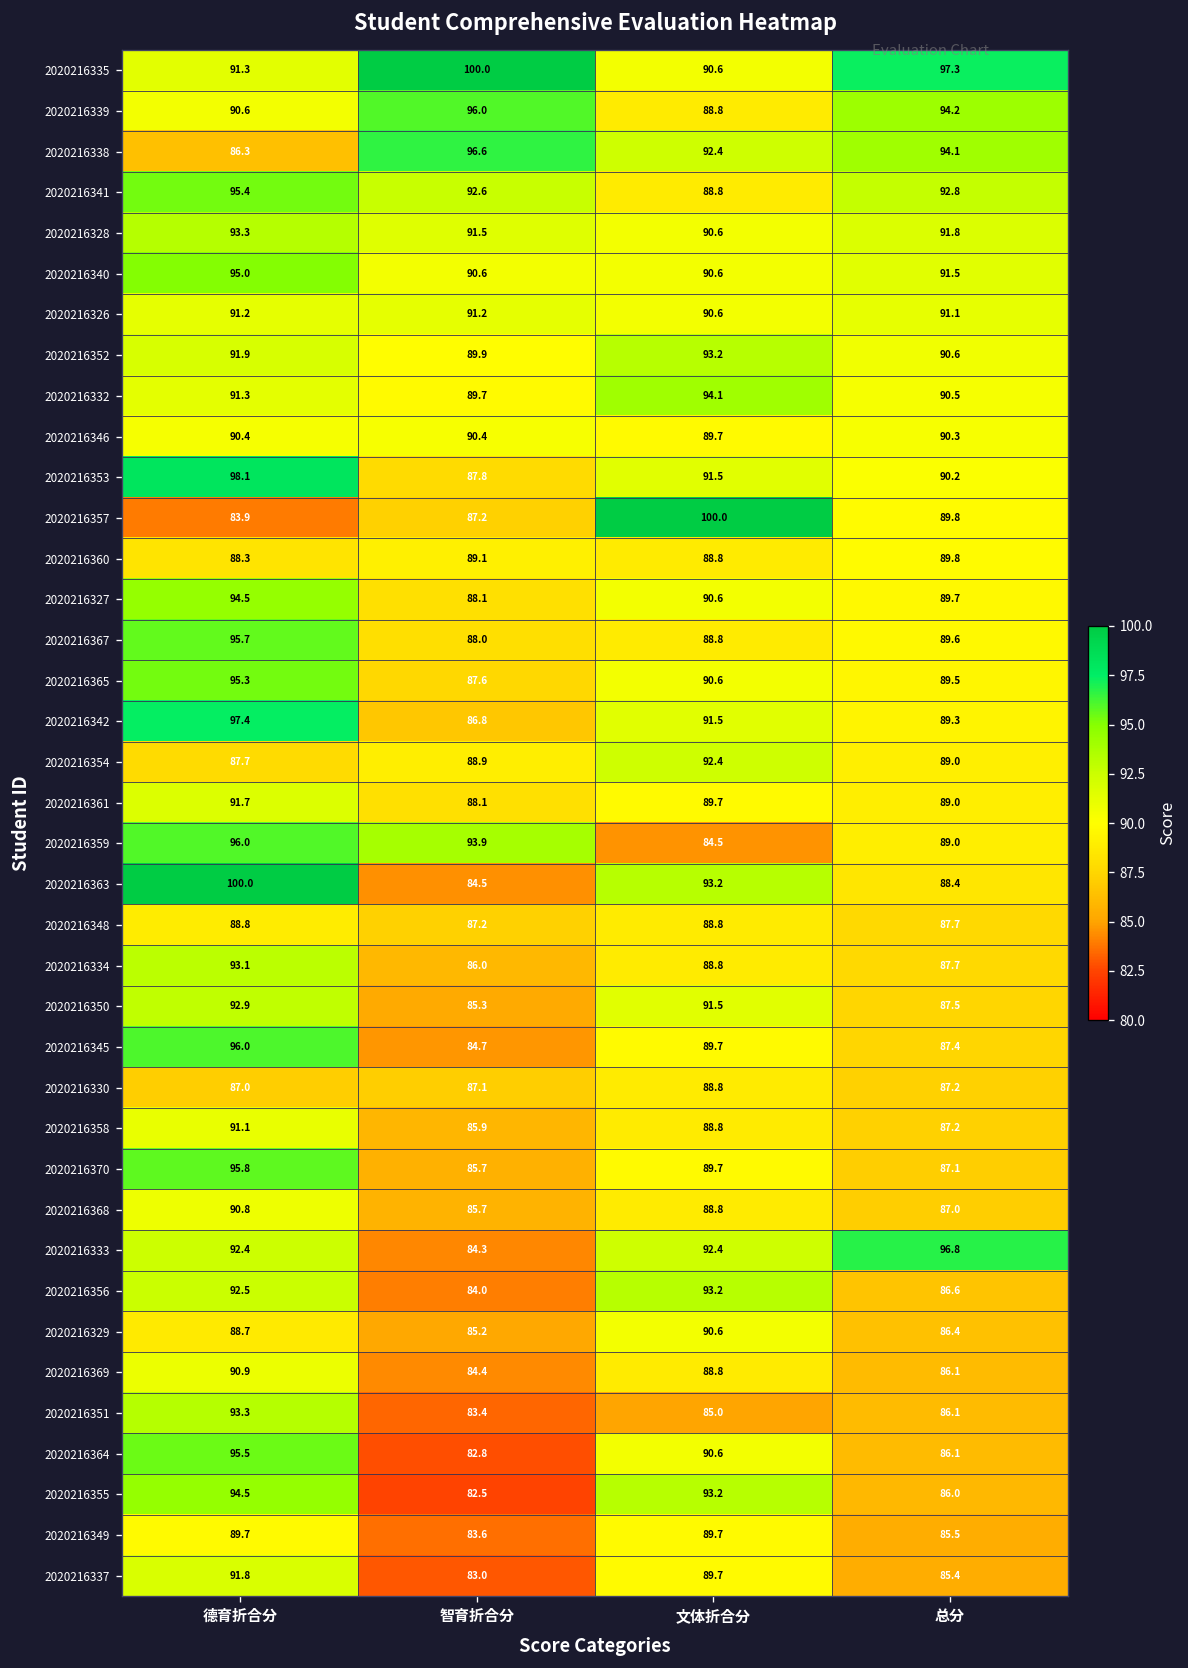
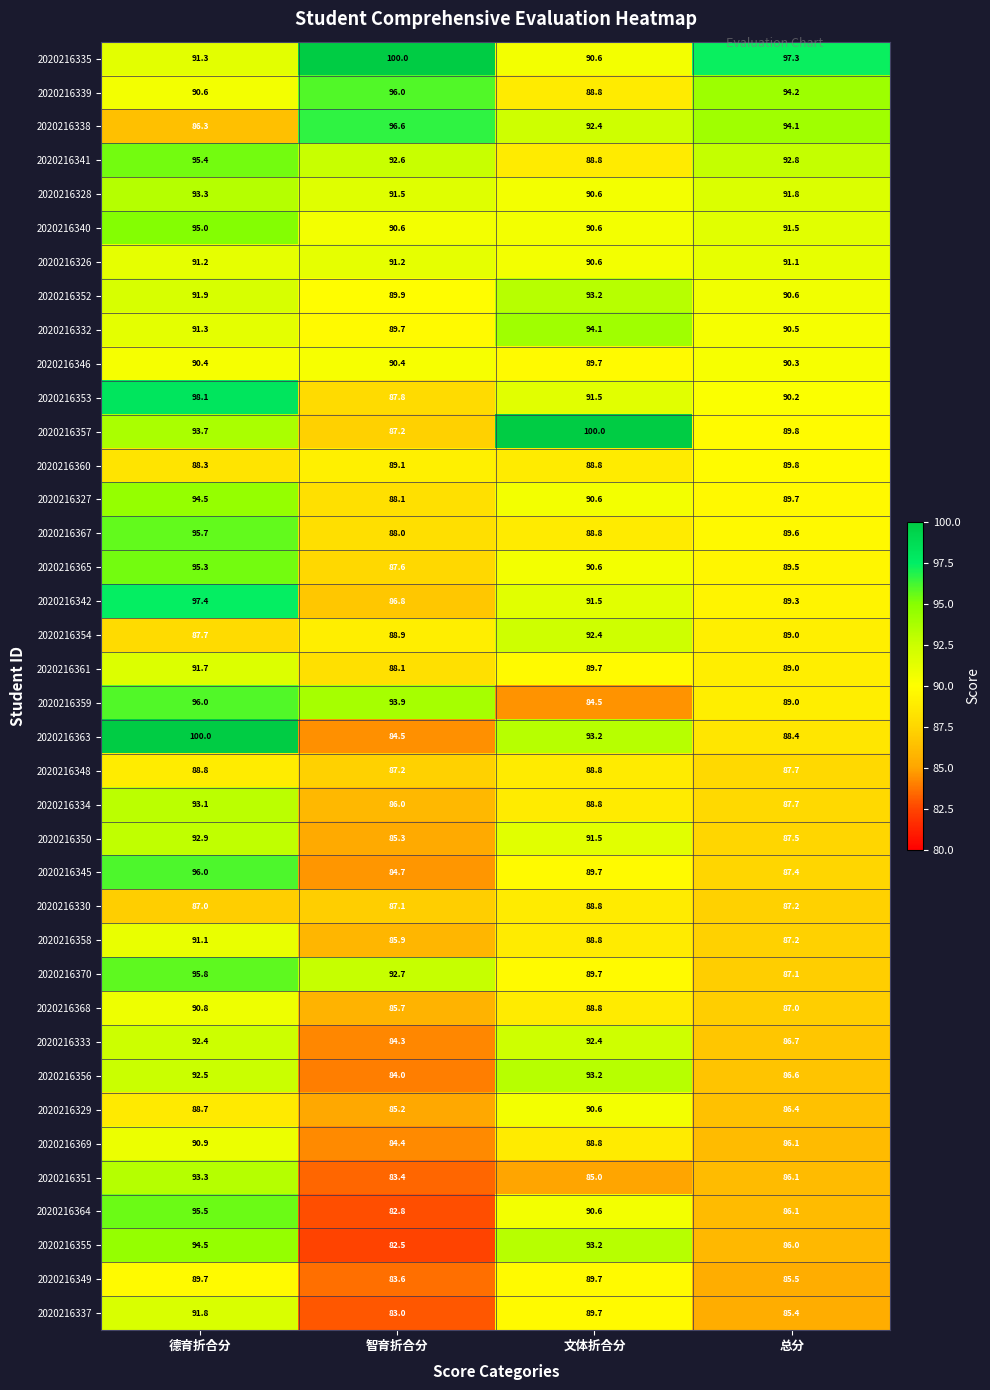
2020216357, 德育折合分: 83.9 -> 93.7
2020216370, 智育折合分: 85.7 -> 92.7
2020216333, 总分: 96.8 -> 86.7
